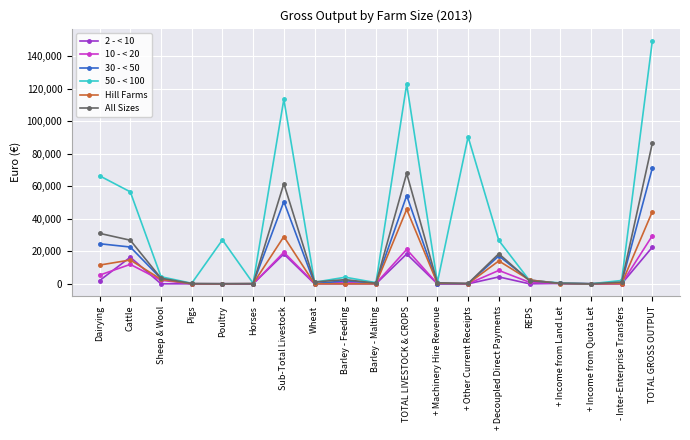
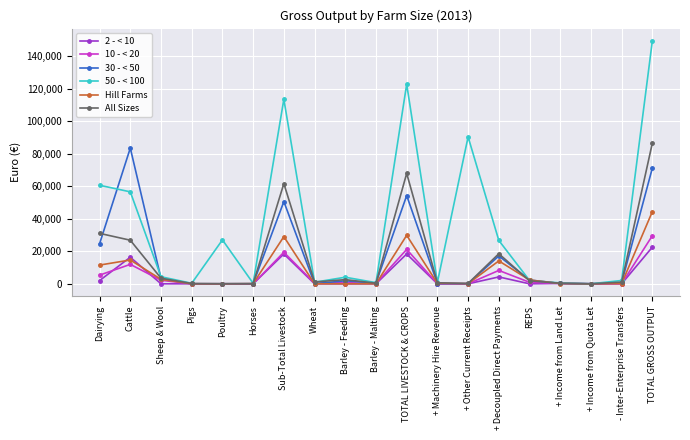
50 - < 100, Dairying: 66,000 -> 61,000
30 - < 50, Cattle: 23,000 -> 83,000
Hill Farms, TOTAL LIVESTOCK & CROPS: 46,000 -> 30,000
